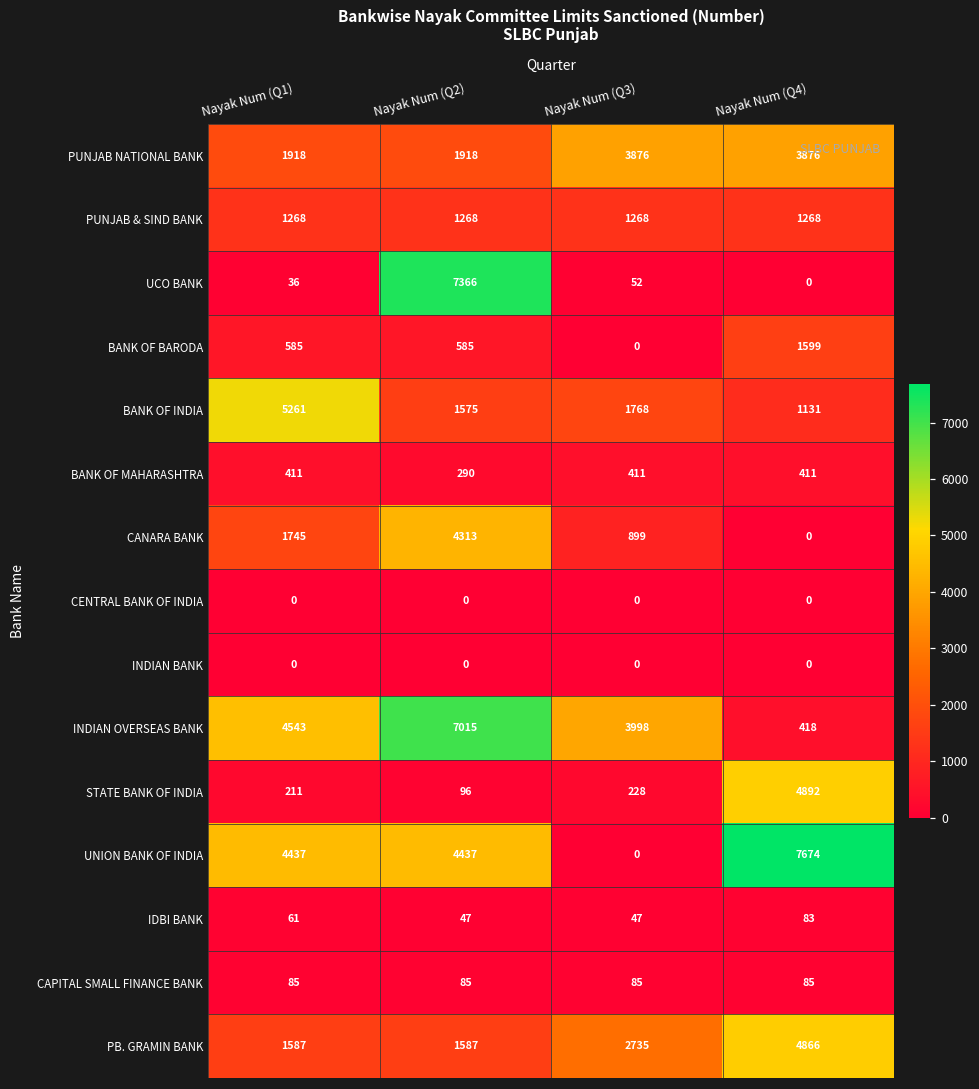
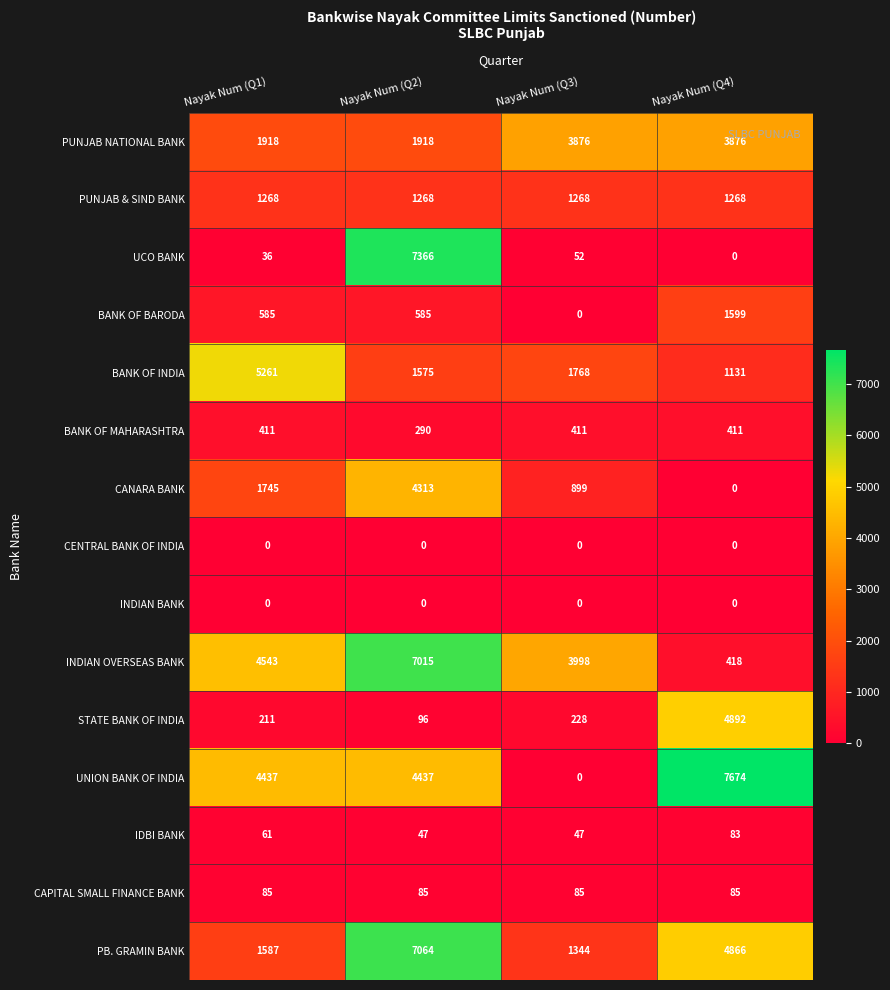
PB. GRAMIN BANK, Nayak Num (Q2): 1587 -> 7064
PB. GRAMIN BANK, Nayak Num (Q3): 2735 -> 1344
